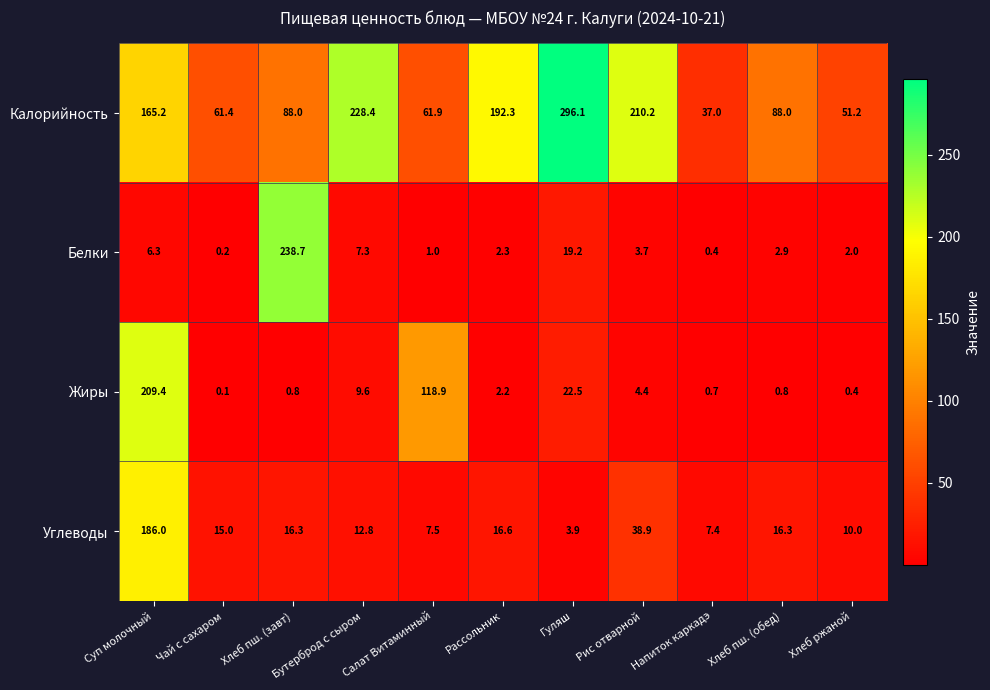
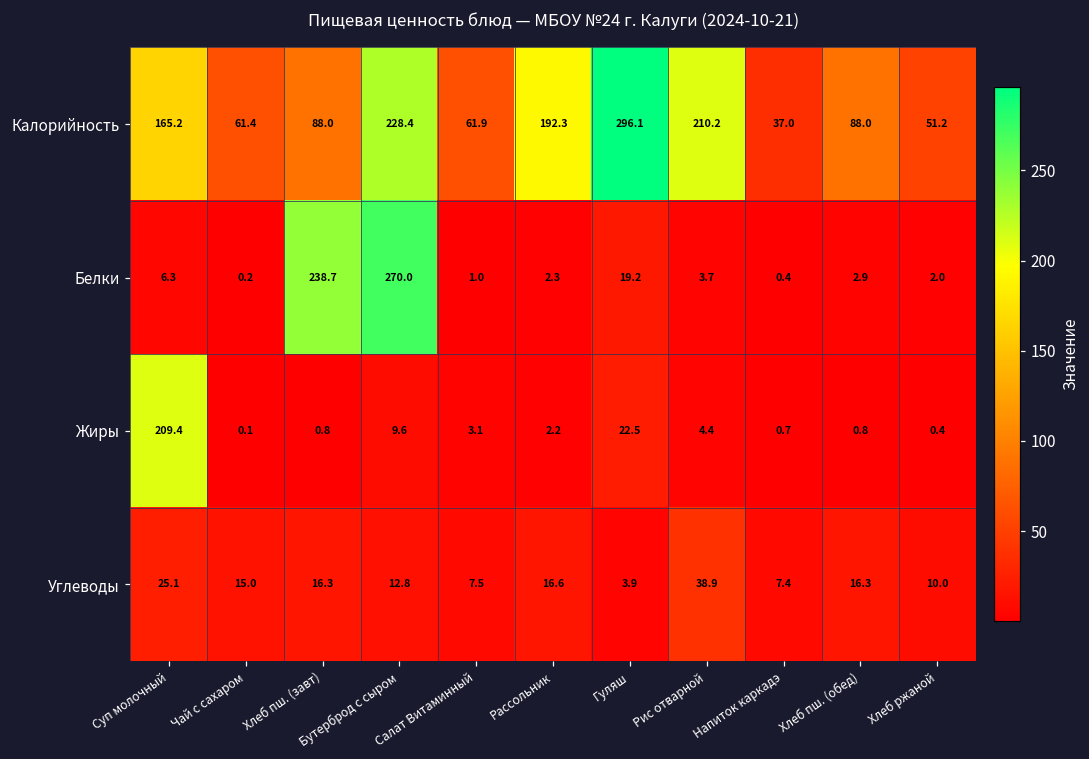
Белки, Бутерброд с сыром: 7.3 -> 270.0
Жиры, Салат Витаминный: 118.9 -> 3.1
Углеводы, Суп молочный: 186.0 -> 25.1
